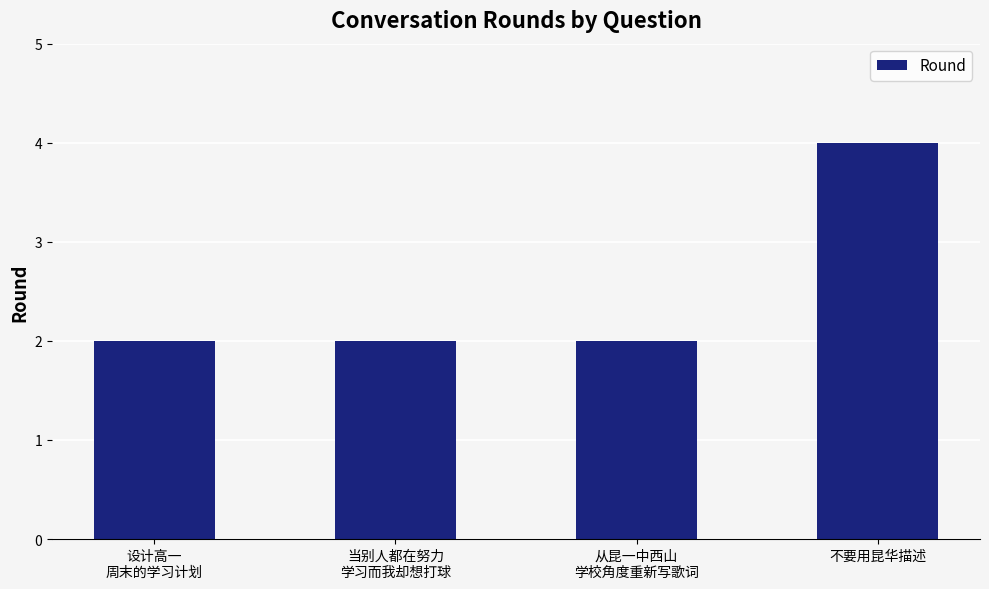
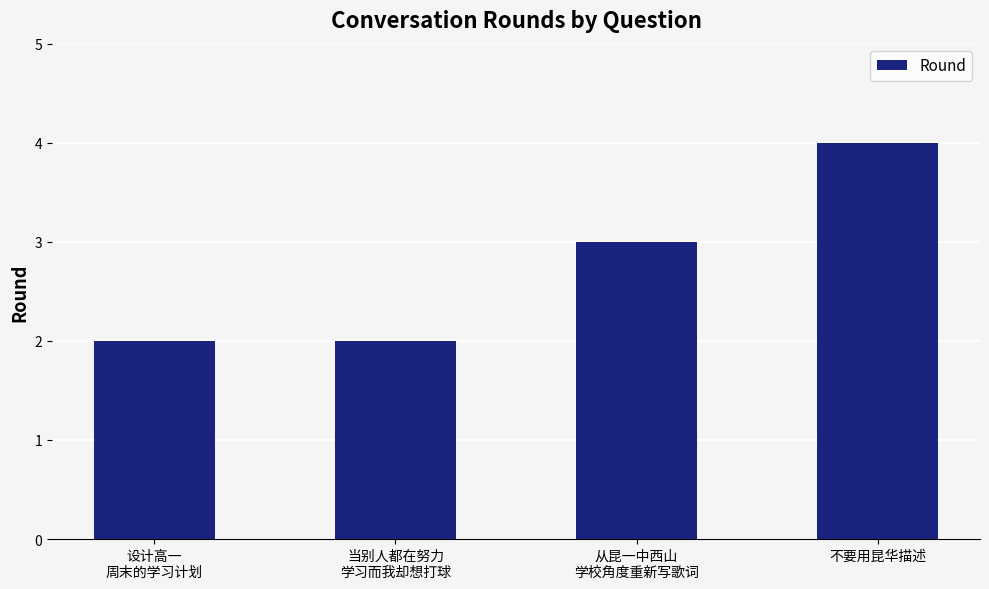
从昆一中西山 学校角度重新写歌词: 2 -> 3
